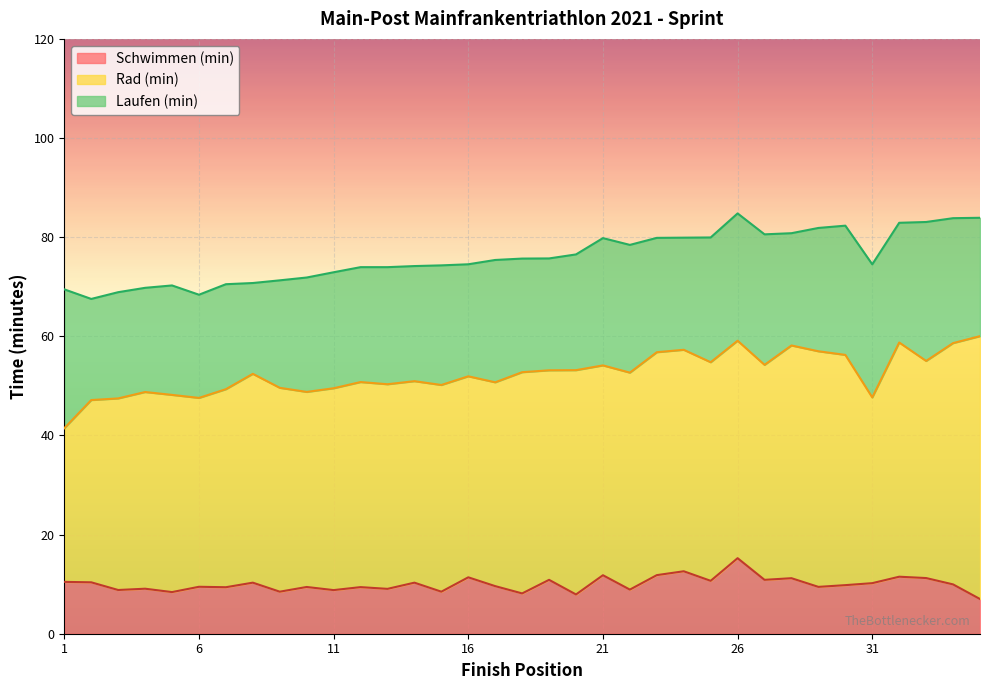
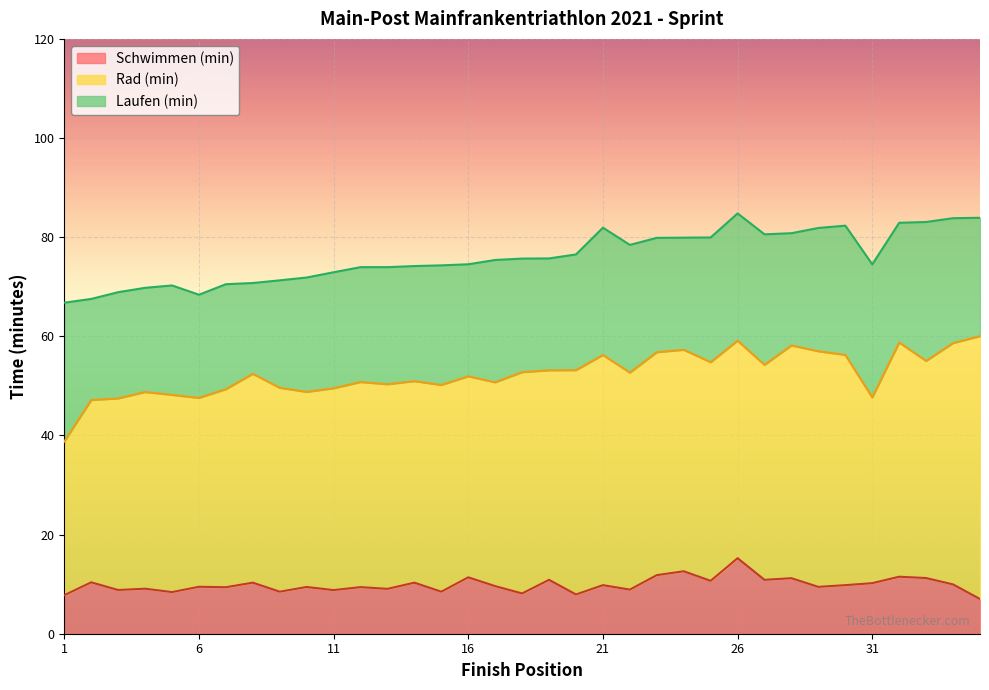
Schwimmen (min), 1: 10 -> 8
Schwimmen (min), 21: 12 -> 10
Rad (min), 21: 42 -> 46
